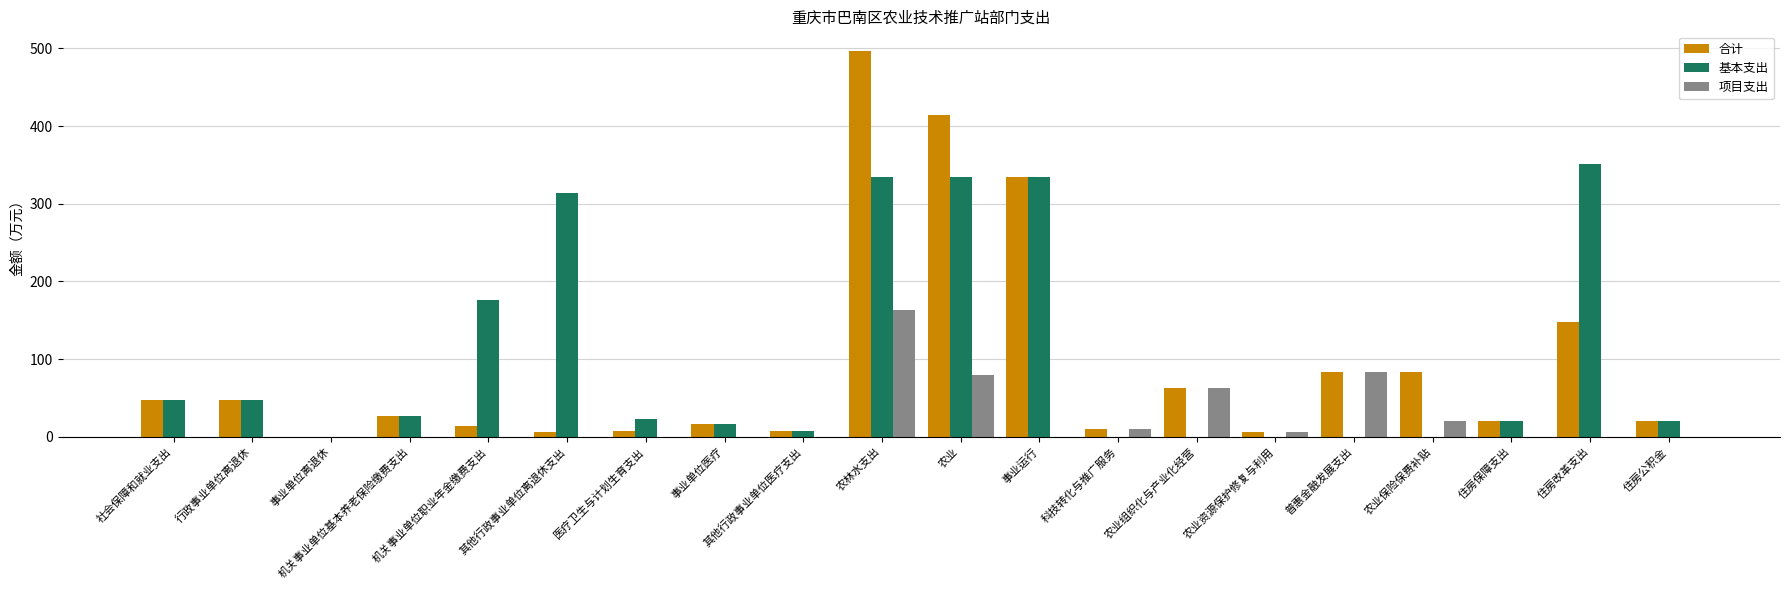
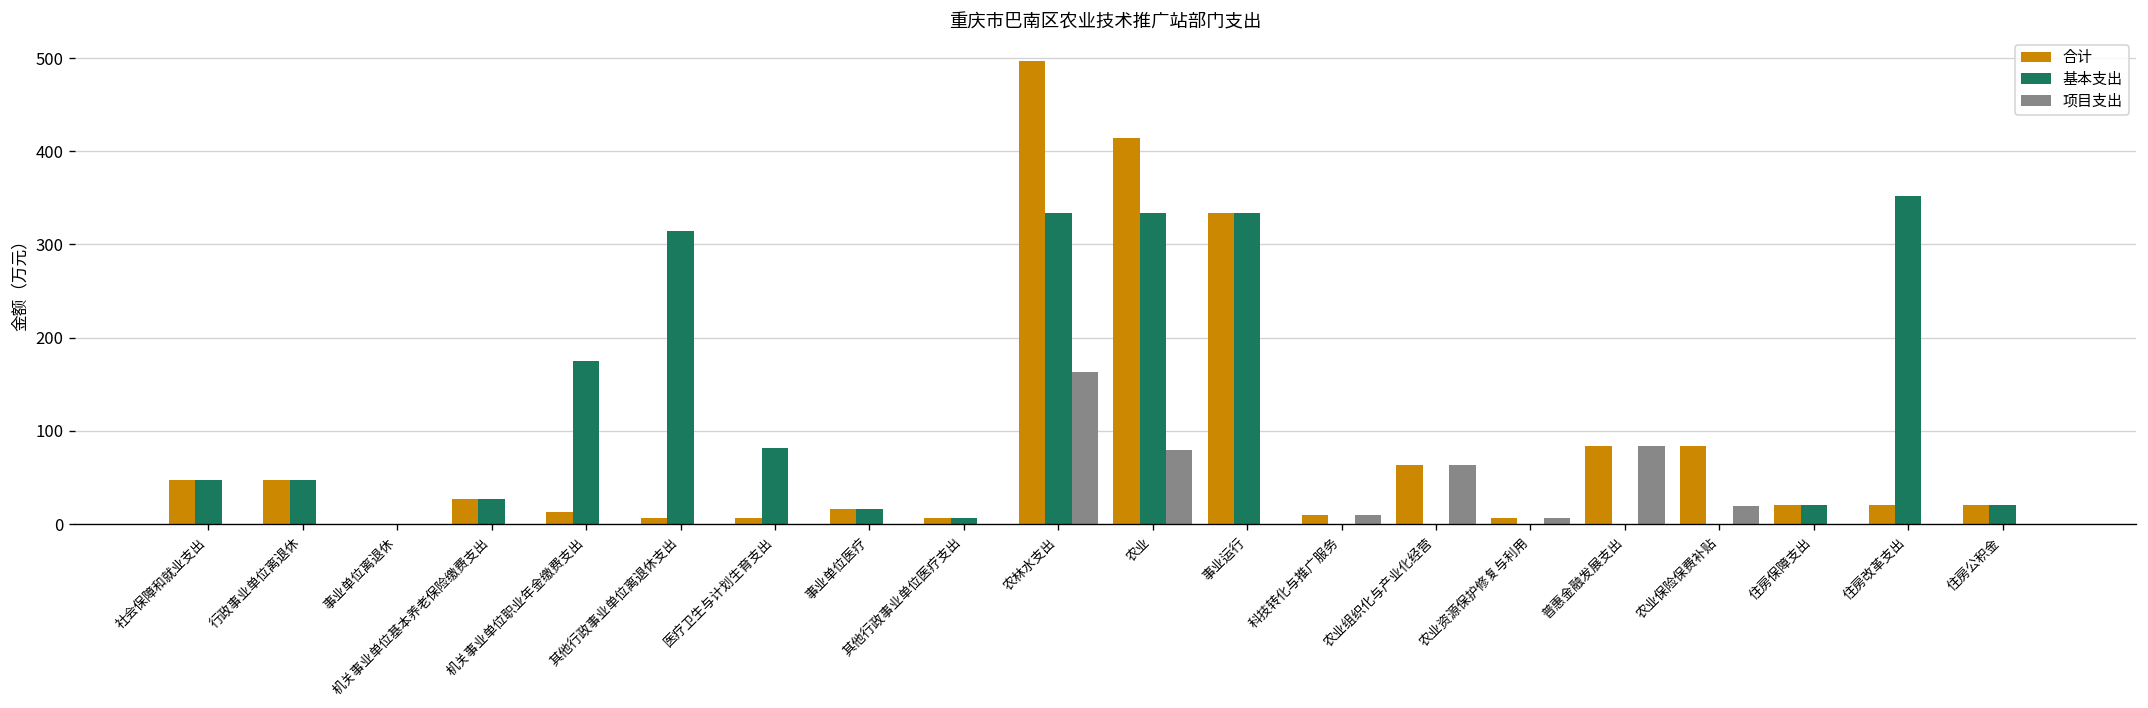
基本支出, 医疗卫生与计划生育支出: 20 -> 80
合计, 住房改革支出: 150 -> 20
